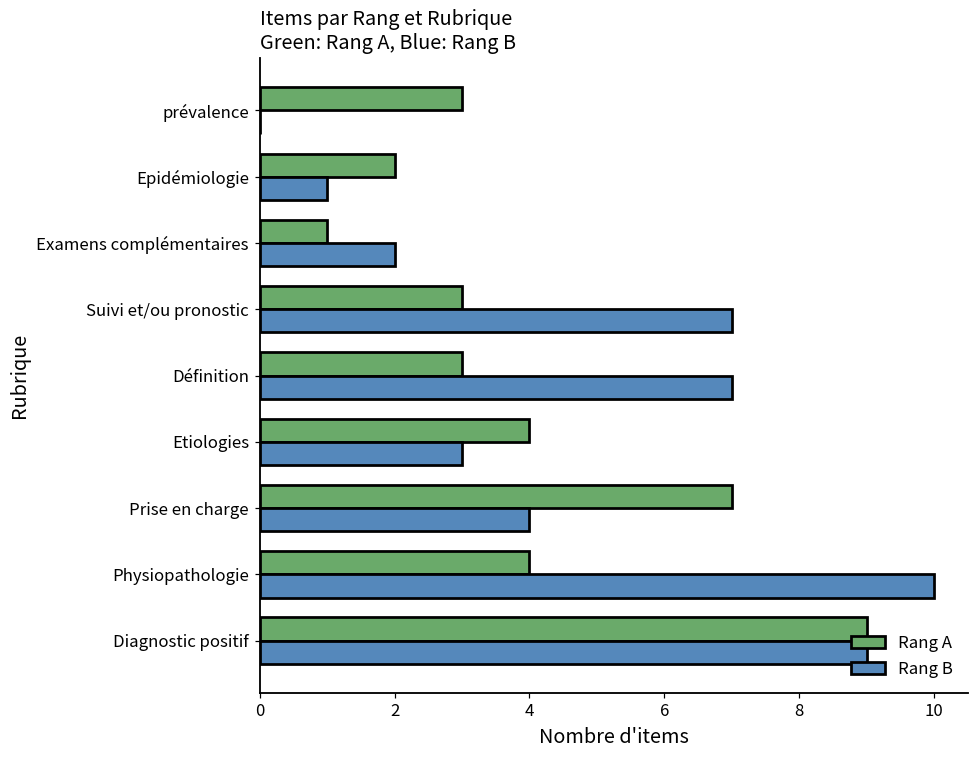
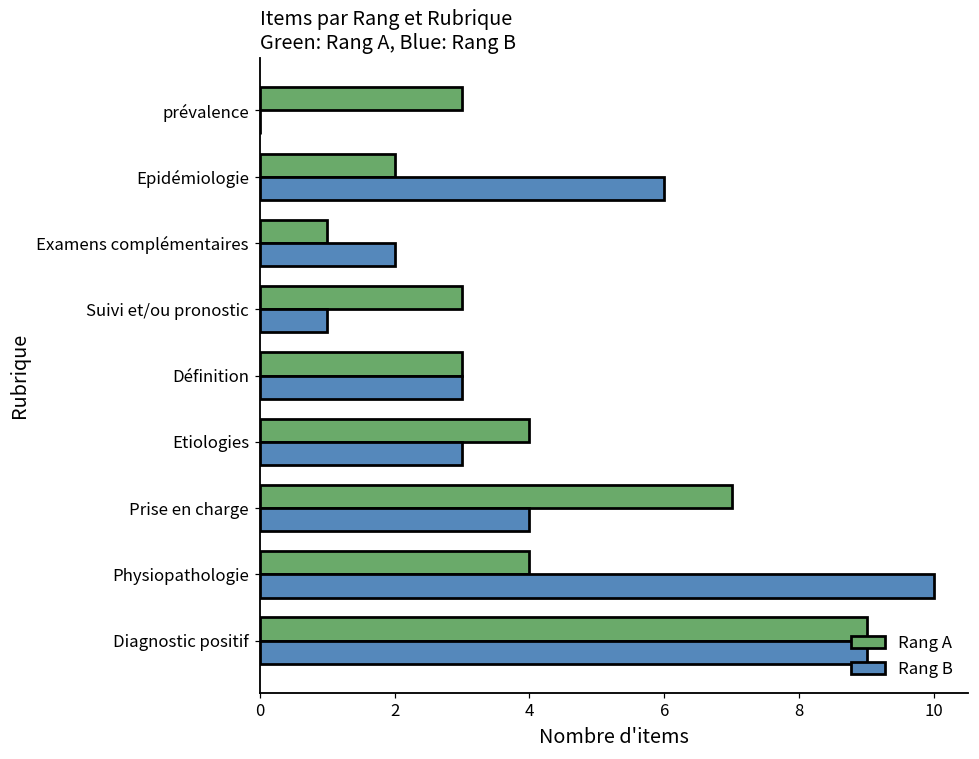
Rang B, Epidémiologie: 1 -> 6
Rang B, Suivi et/ou pronostic: 7 -> 1
Rang B, Définition: 7 -> 3
